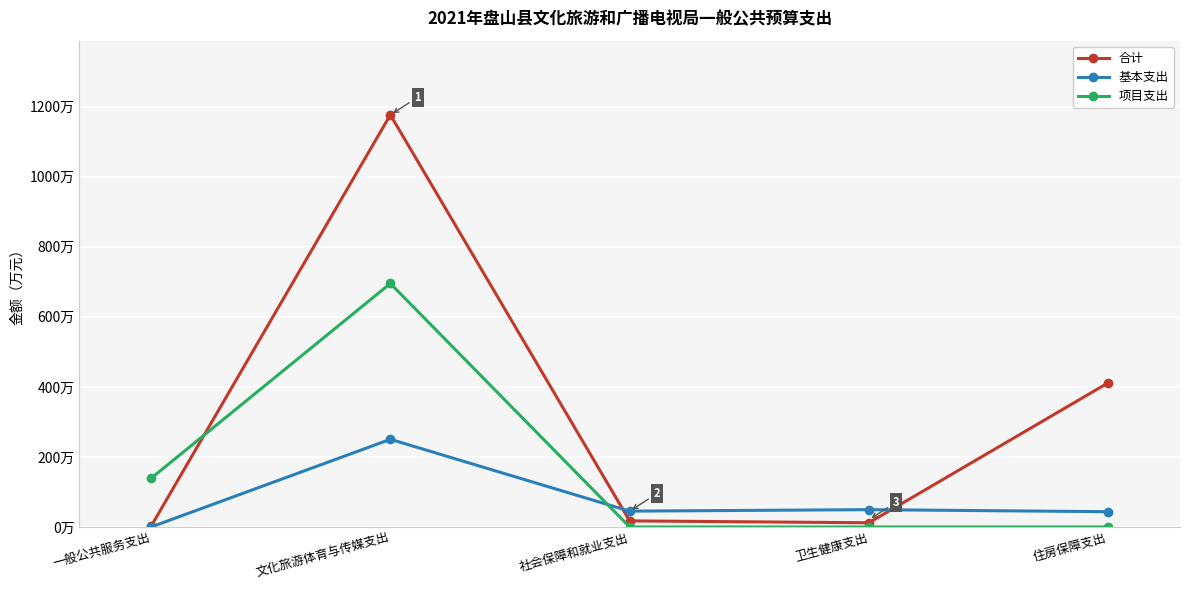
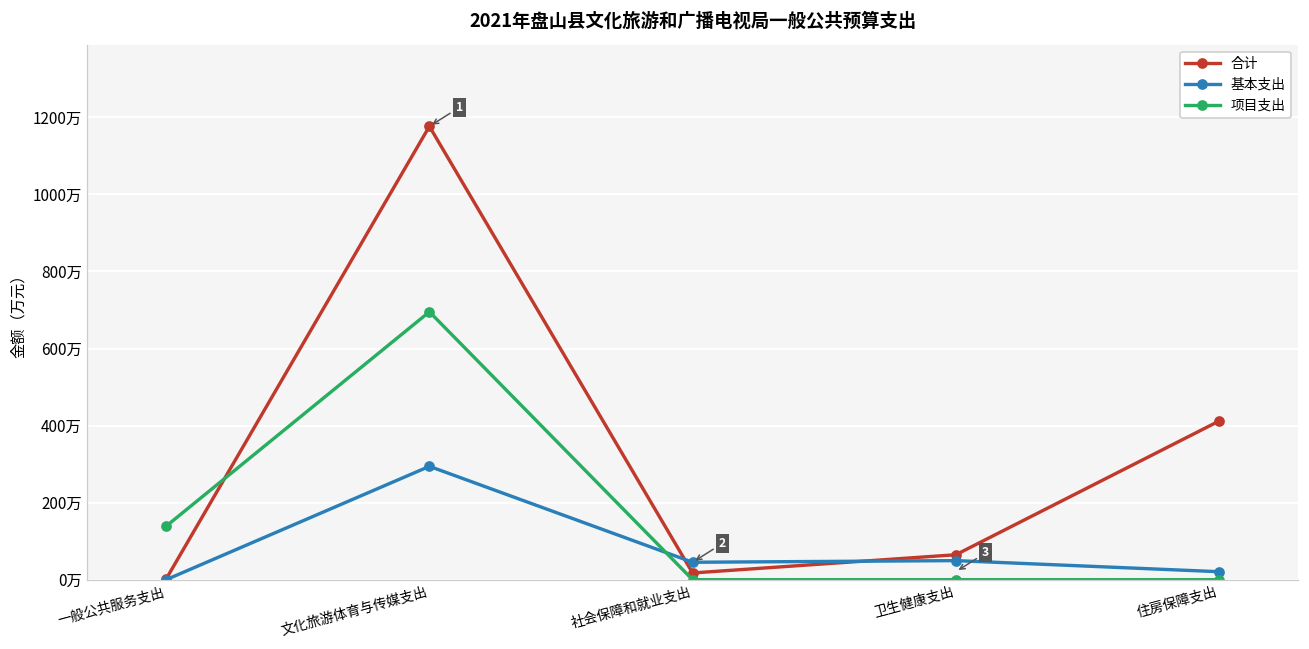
基本支出, 文化旅游体育与传媒支出: 250万 -> 290万
合计, 卫生健康支出: 10万 -> 60万
基本支出, 住房保障支出: 40万 -> 20万
